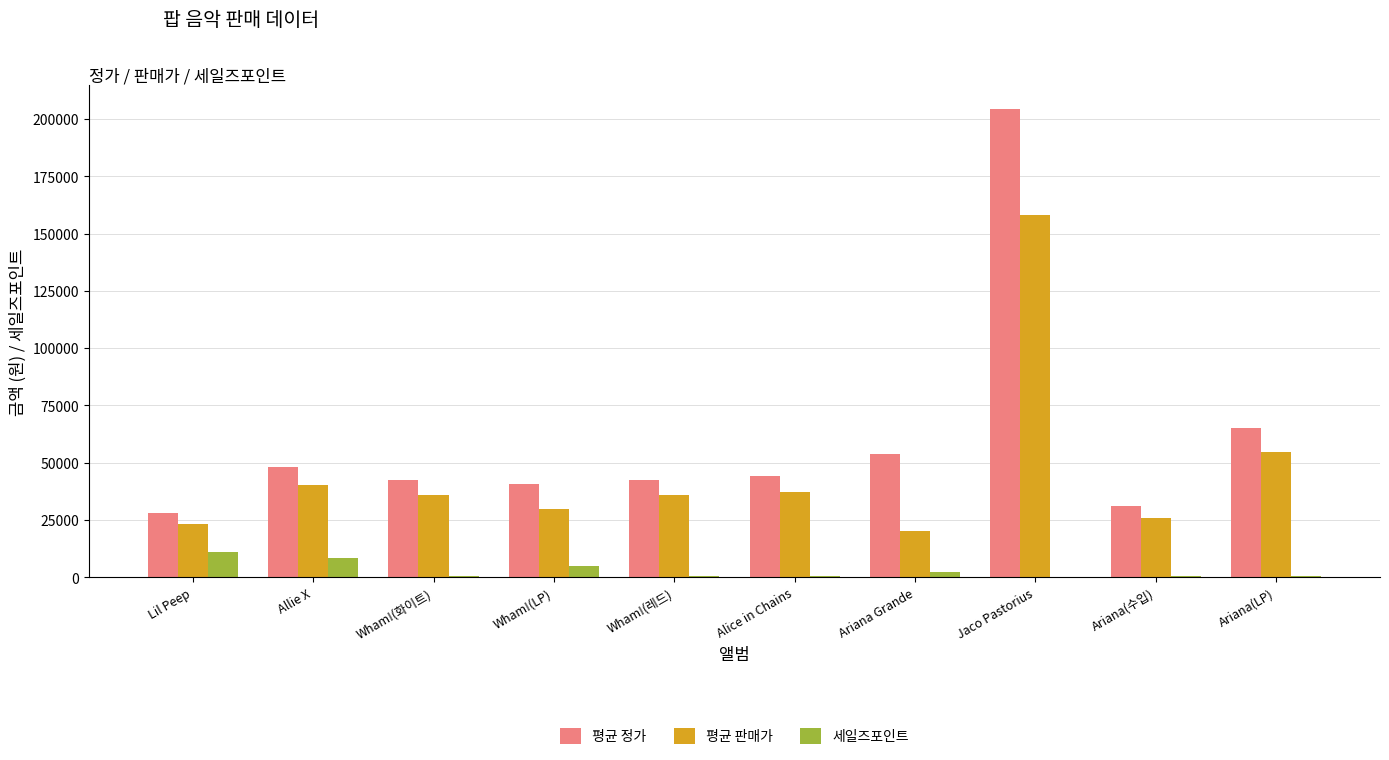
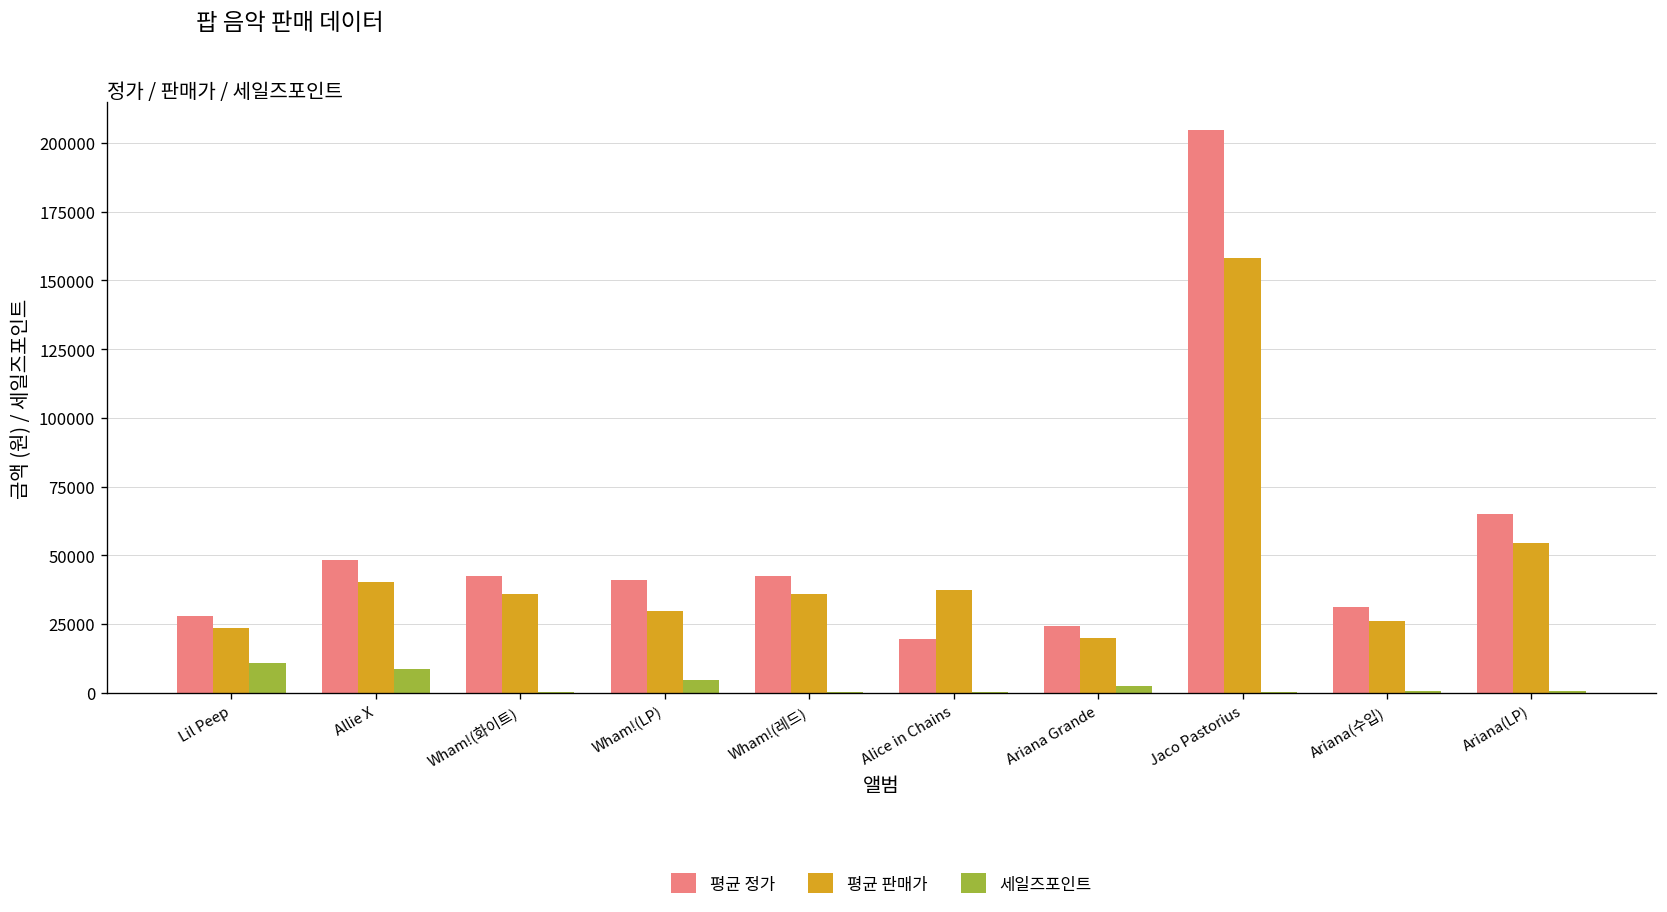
평균 정가, Alice in Chains: 44000 -> 19000
평균 정가, Ariana Grande: 54000 -> 24000
